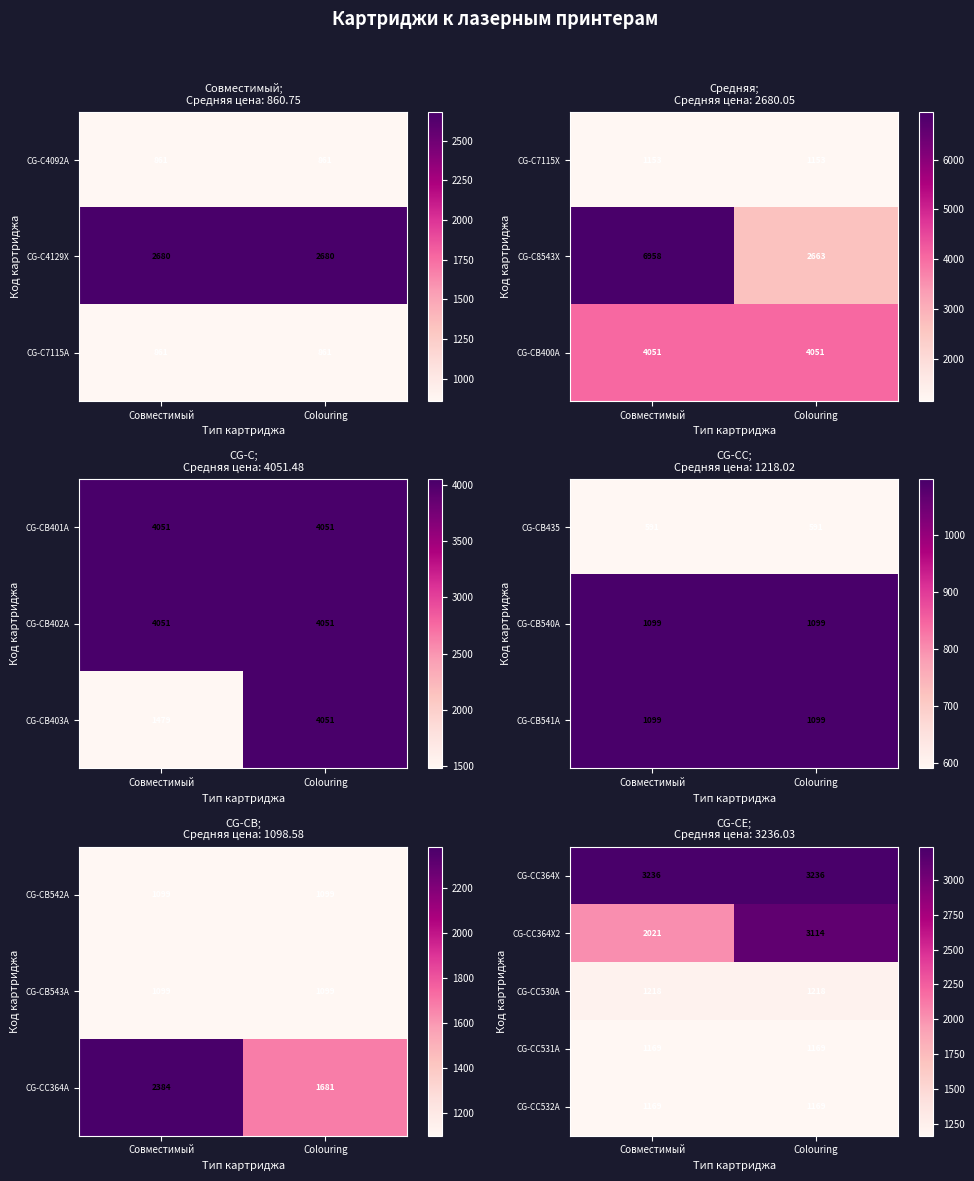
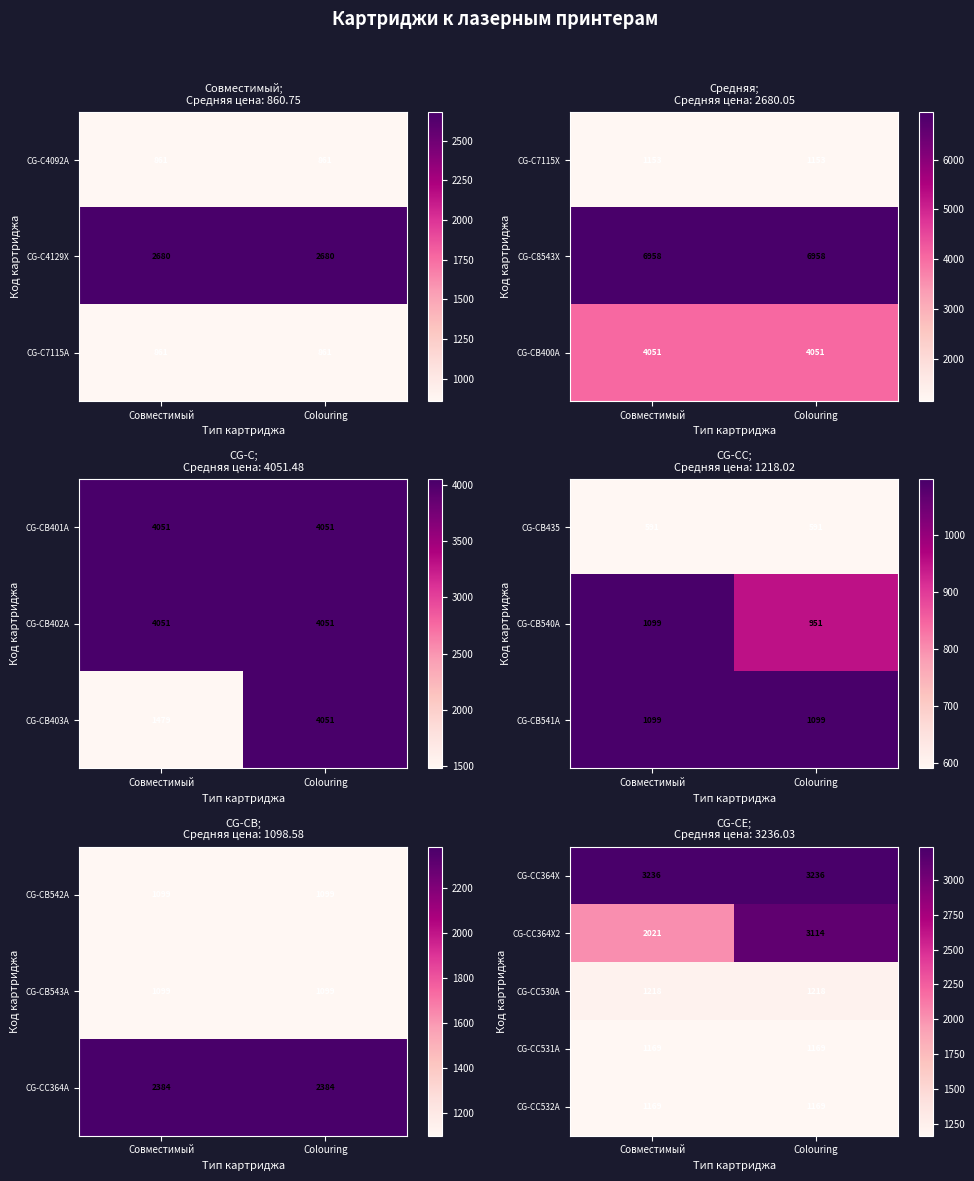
Средняя; Средняя цена: 2680.05, CG-C8543X, Colouring: 2663 -> 6958
CG-CC; Средняя цена: 1218.02, CG-CB540A, Colouring: 1099 -> 951
CG-CB; Средняя цена: 1098.58, CG-CC364A, Colouring: 1681 -> 2384
